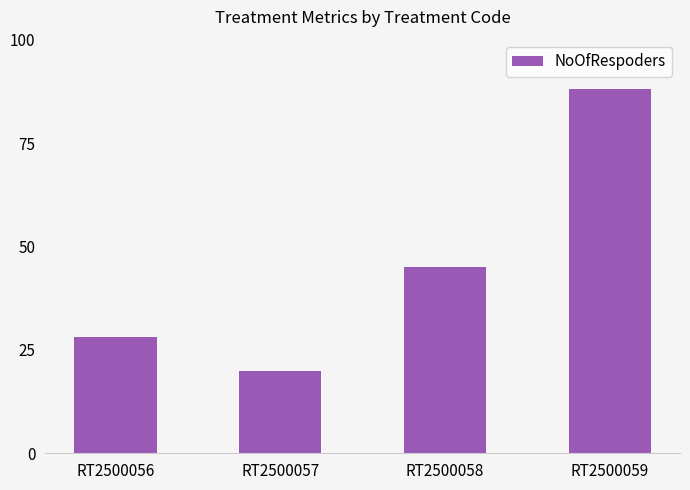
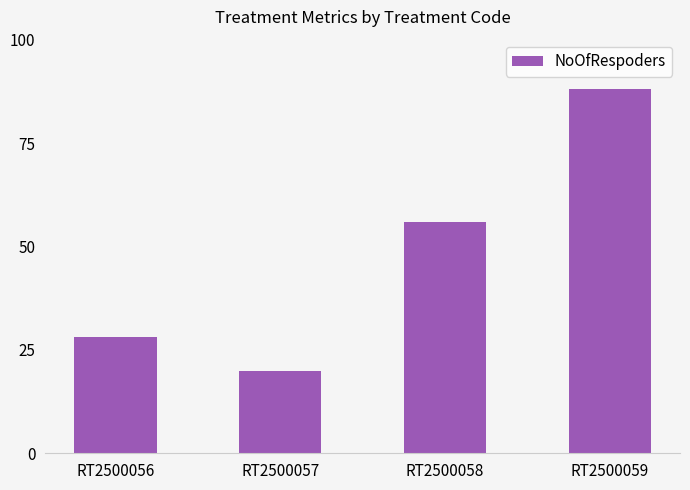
RT2500058: 45 -> 56
